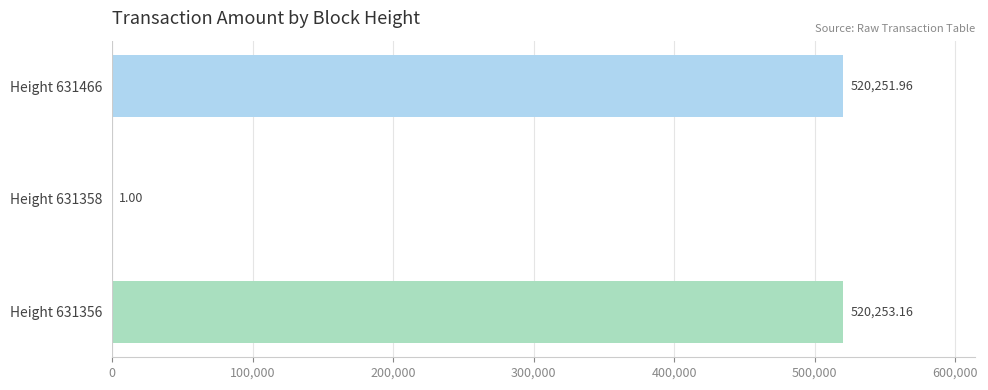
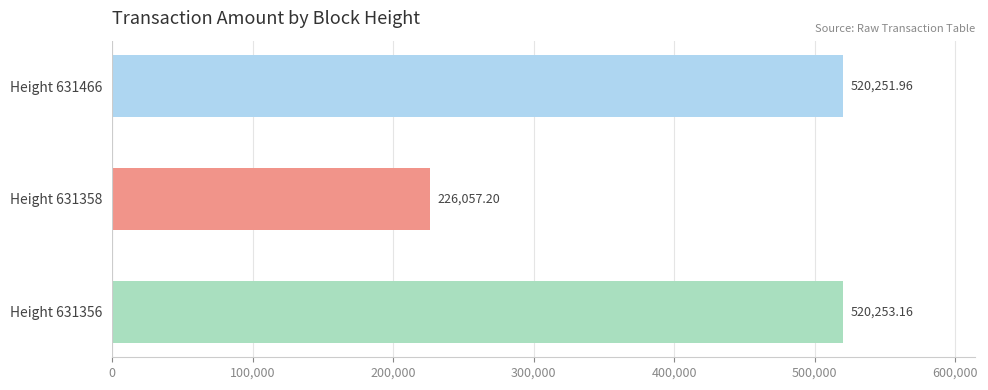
Height 631358: 1.00 -> 226,057.20
